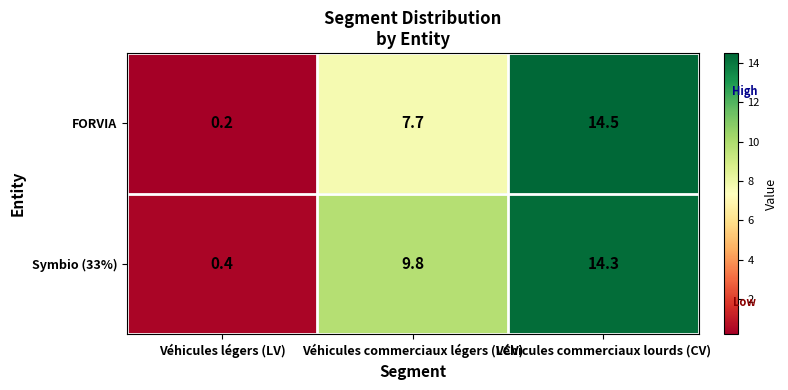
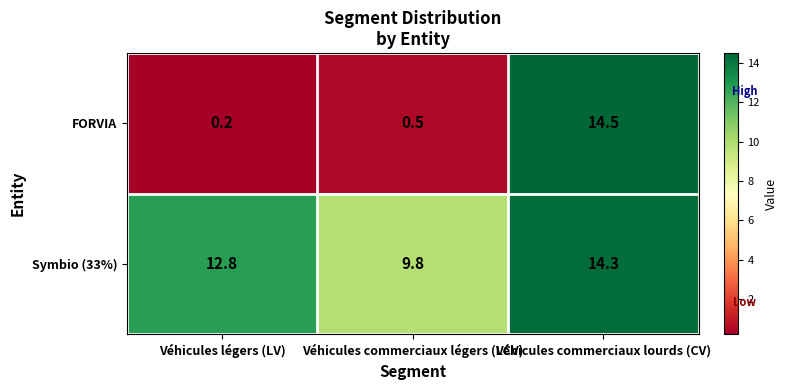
FORVIA, Véhicules commerciaux légers (LCV): 7.7 -> 0.5
Symbio (33%), Véhicules légers (LV): 0.4 -> 12.8
